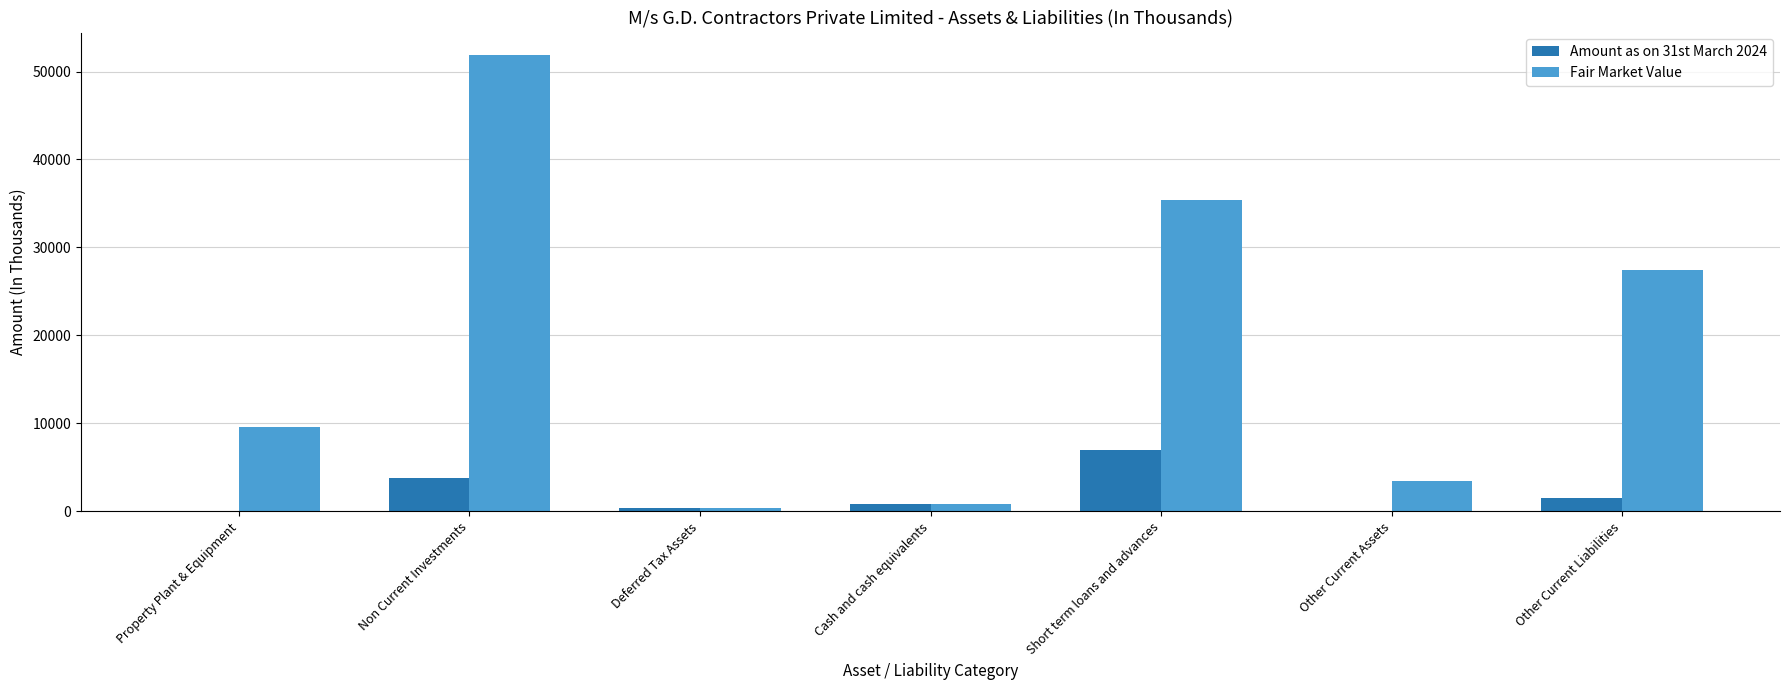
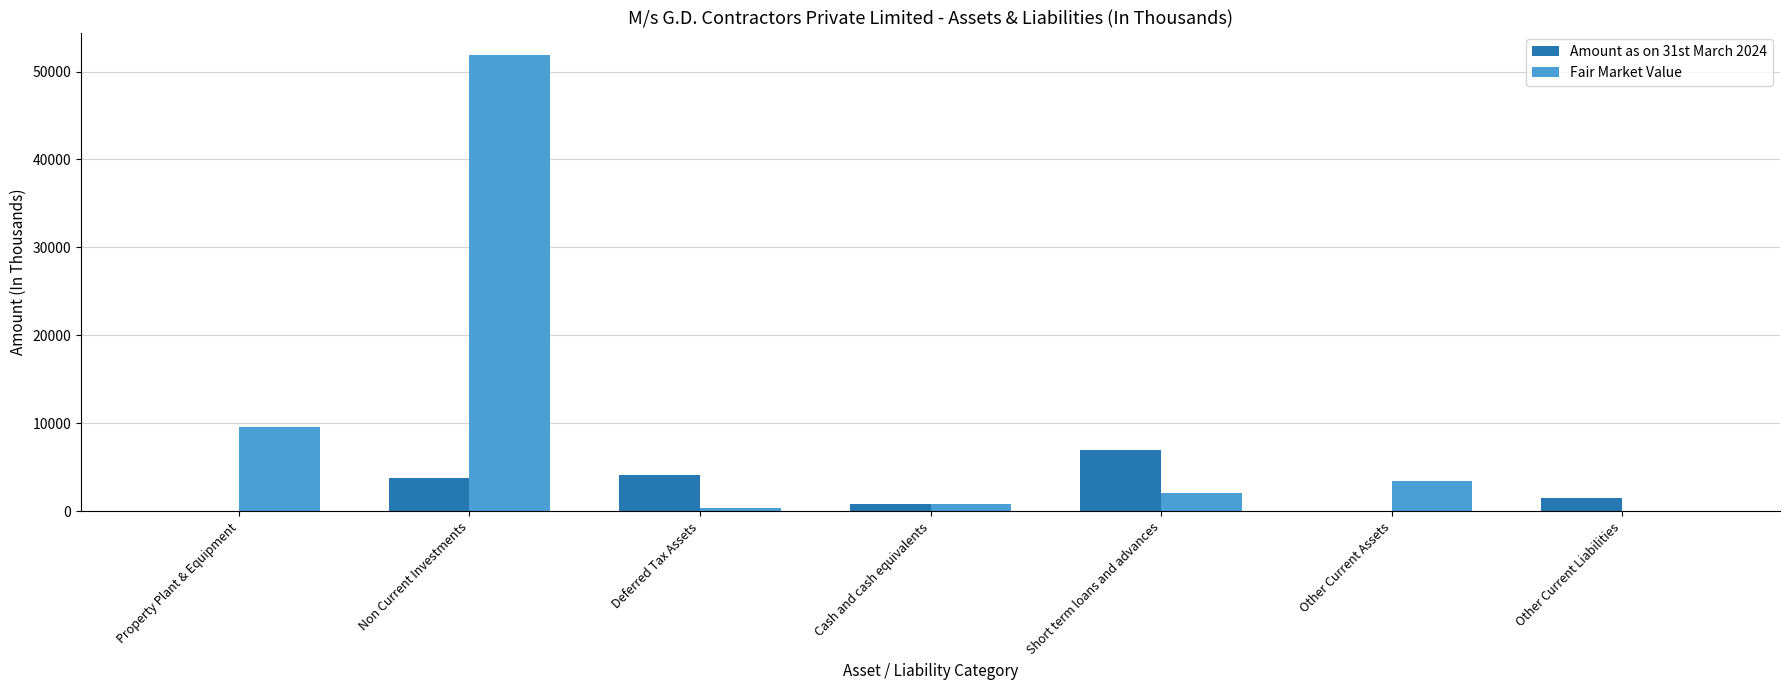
Amount as on 31st March 2024, Deferred Tax Assets: 0 -> 4000
Fair Market Value, Short term loans and advances: 35000 -> 2000
Fair Market Value, Other Current Liabilities: 27000 -> 0
